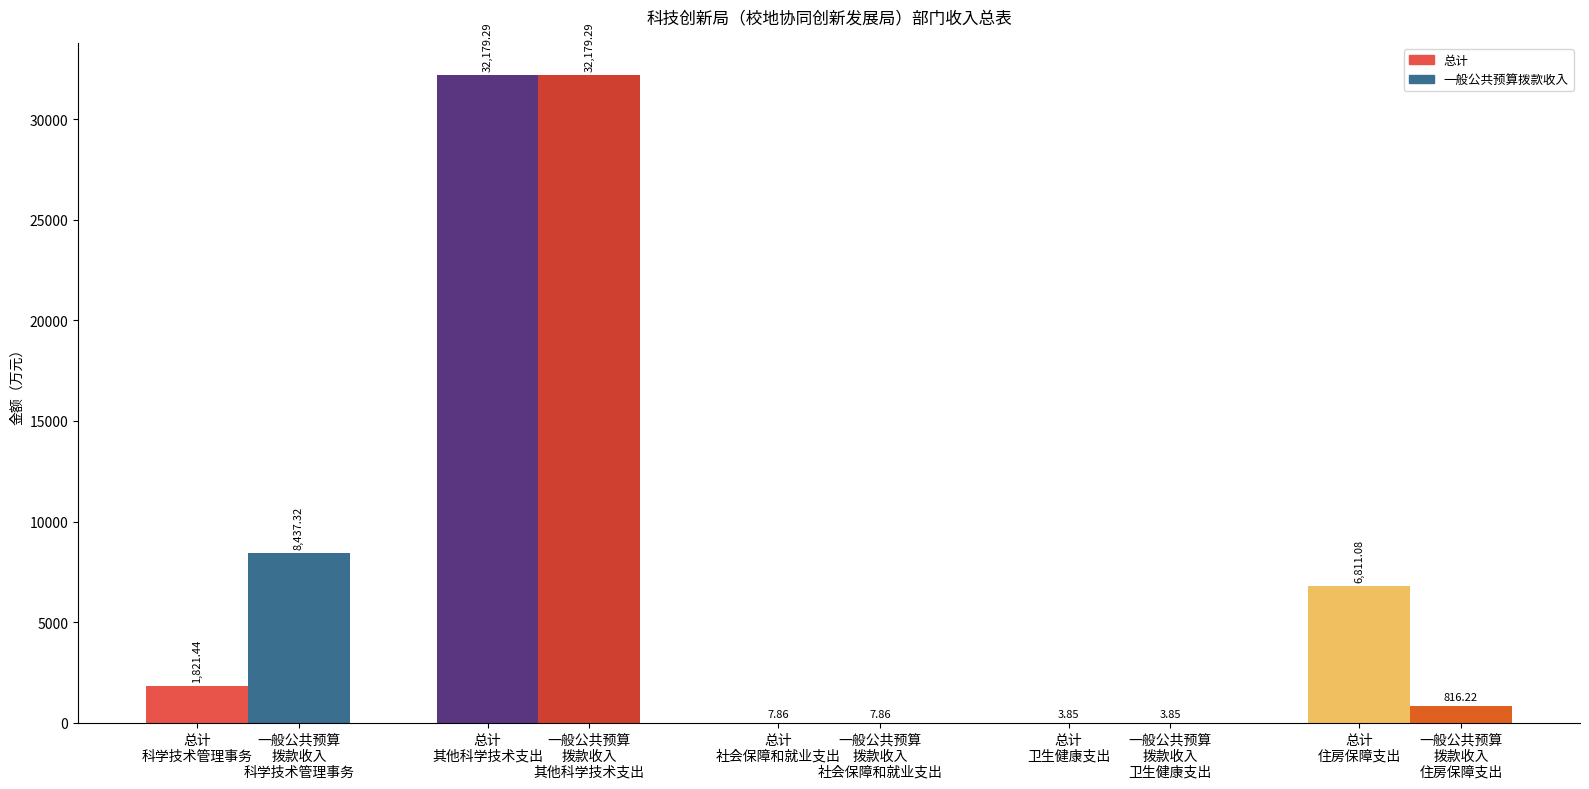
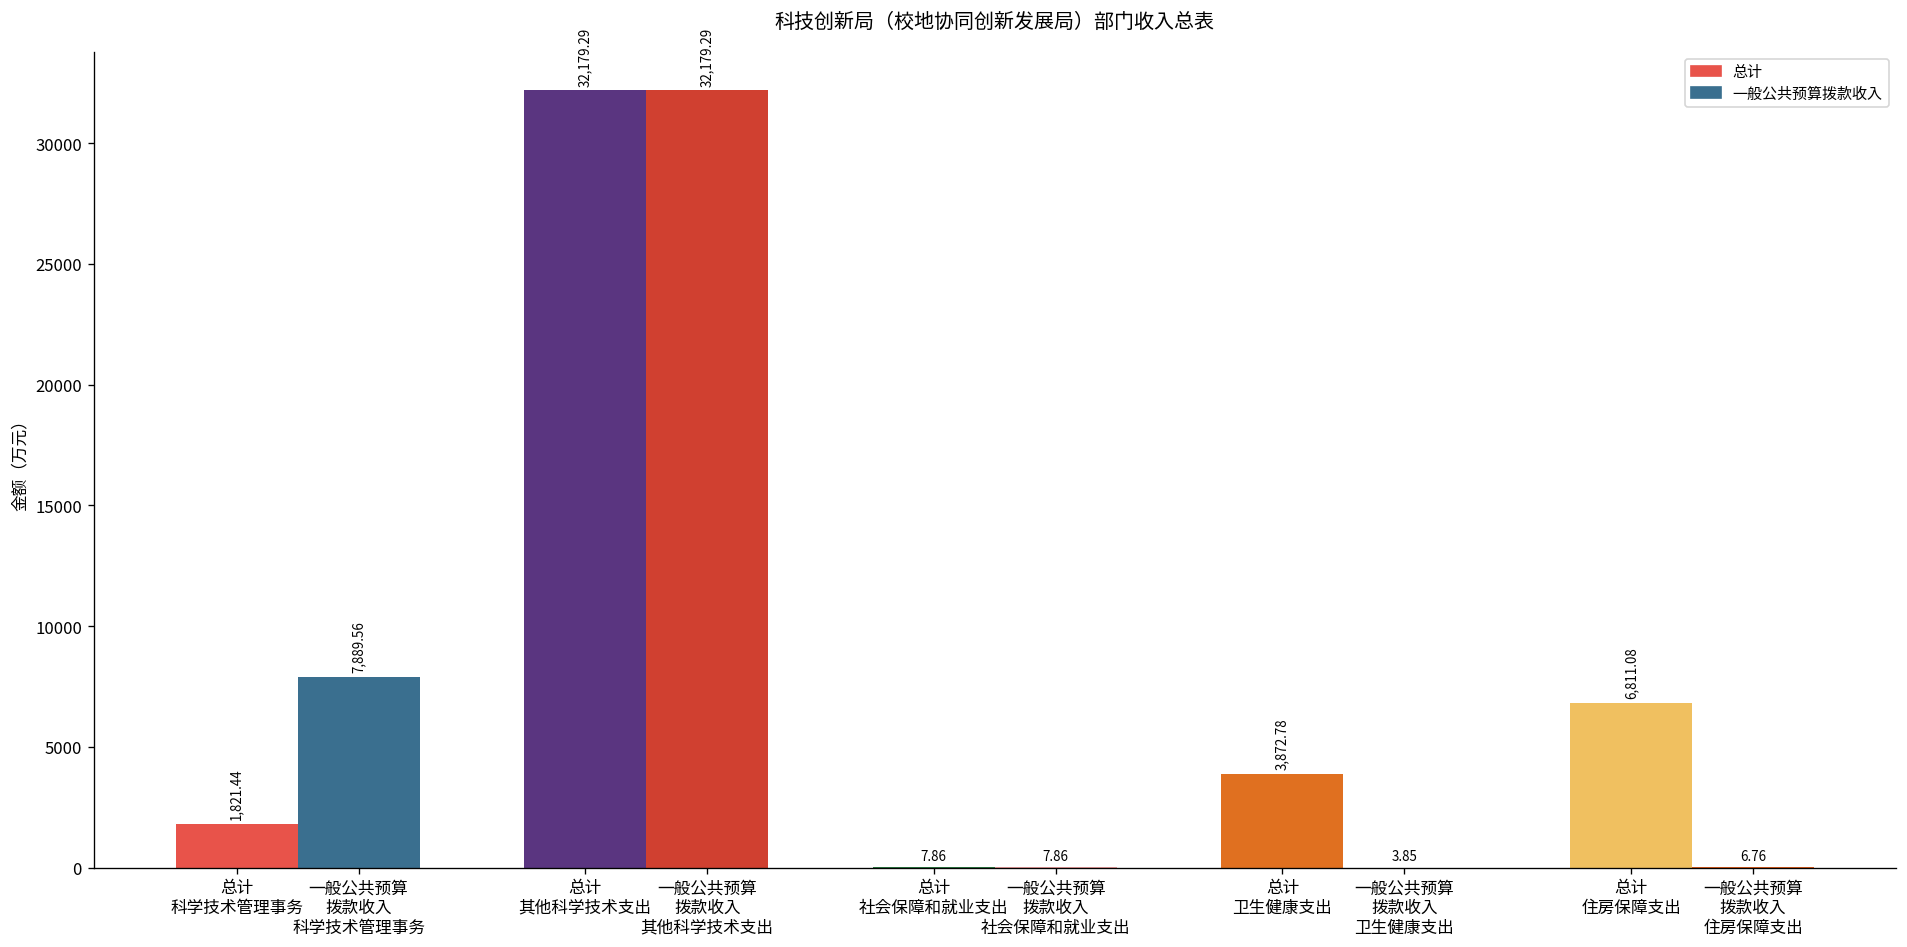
一般公共预算 拨款收入 科学技术管理事务: 8,437.32 -> 7,889.56
总计 卫生健康支出: 3.85 -> 3,872.78
一般公共预算 拨款收入 住房保障支出: 816.22 -> 6.76
